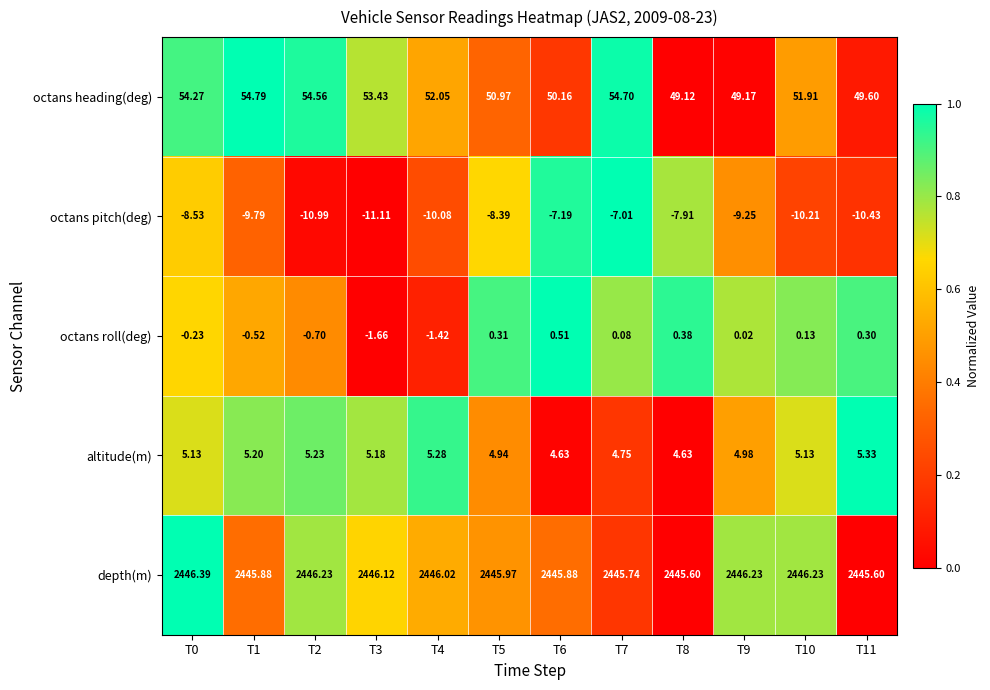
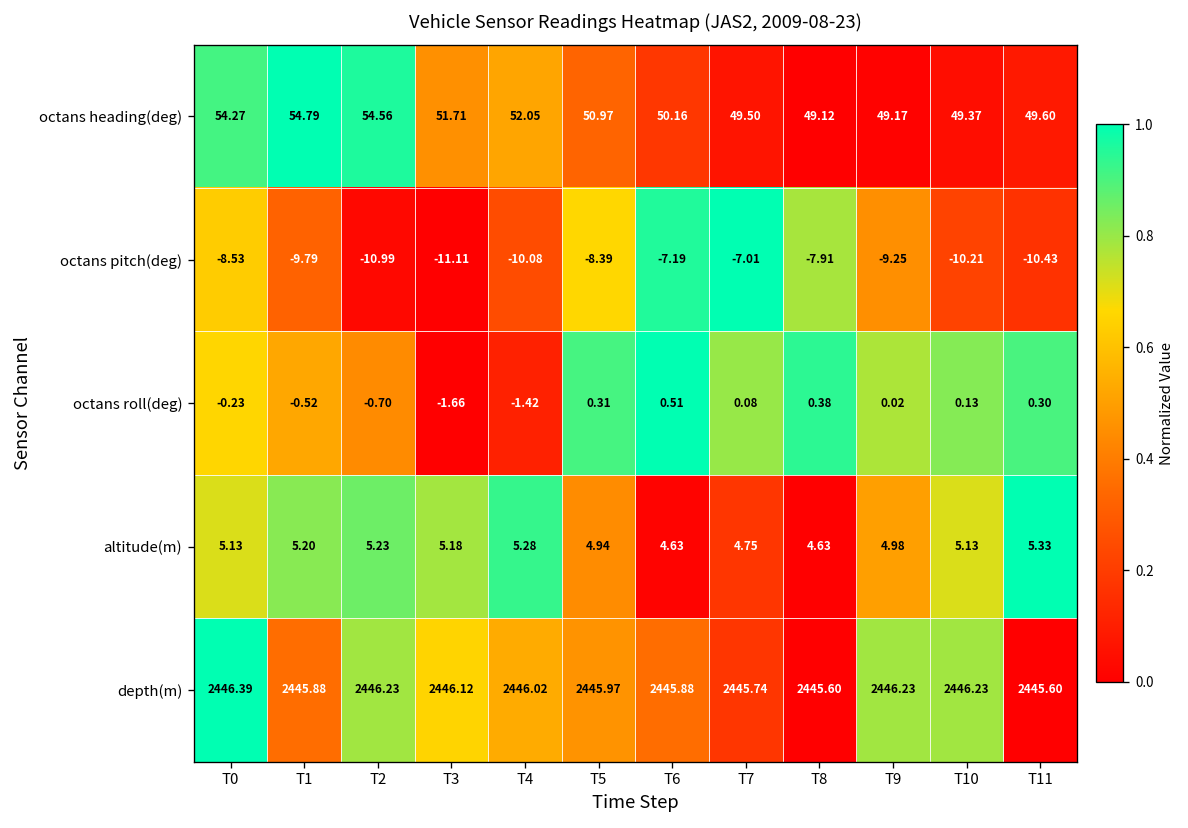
octans heading(deg), T3: 53.43 -> 51.71
octans heading(deg), T7: 54.70 -> 49.50
octans heading(deg), T10: 51.91 -> 49.37
